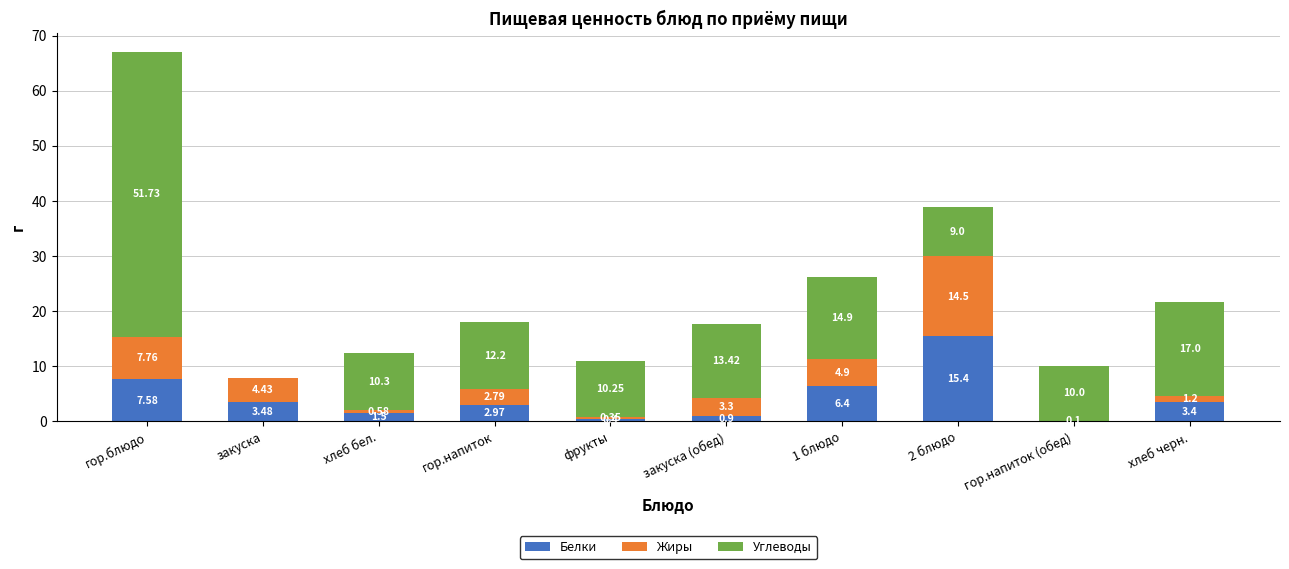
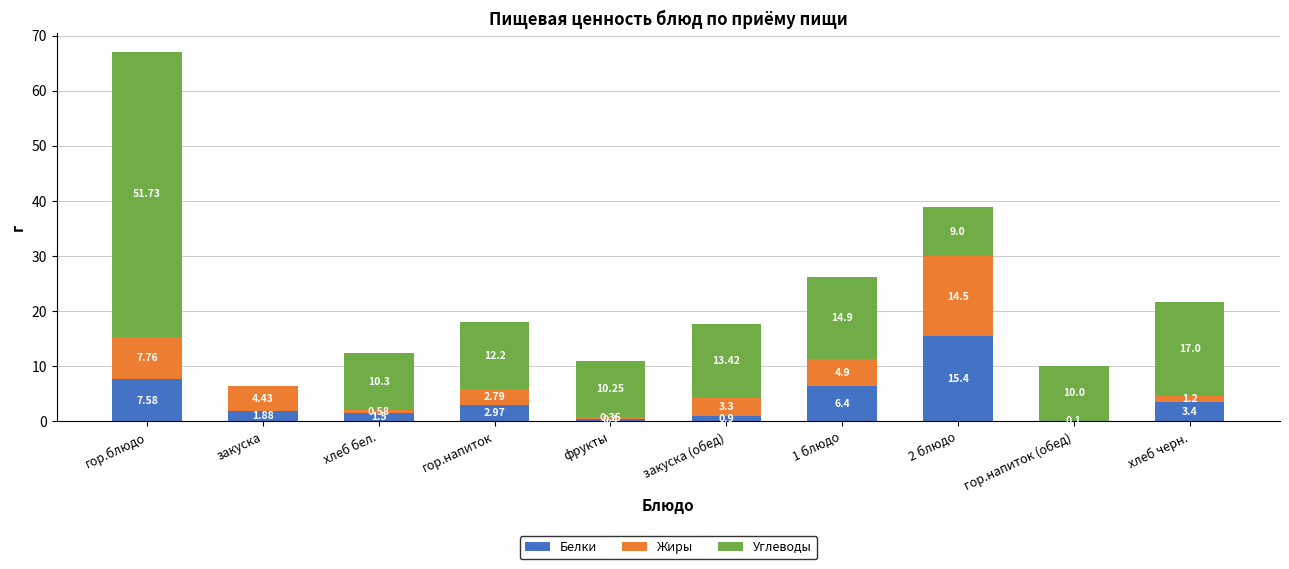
Белки, закуска: 3.48 -> 1.88
